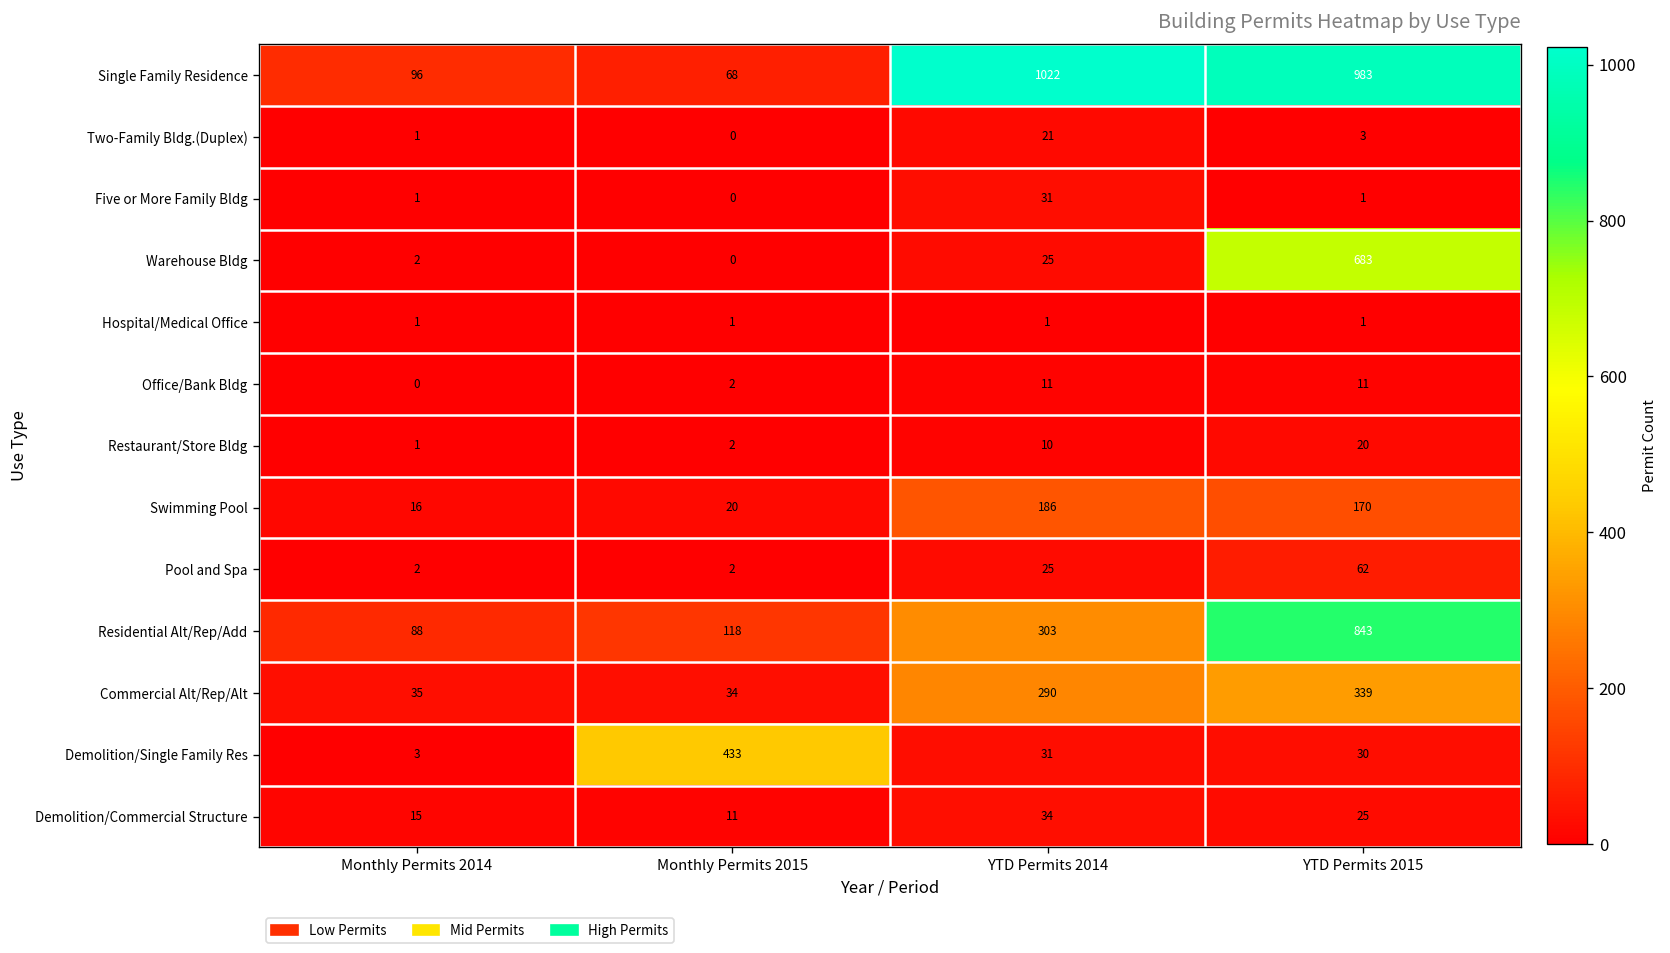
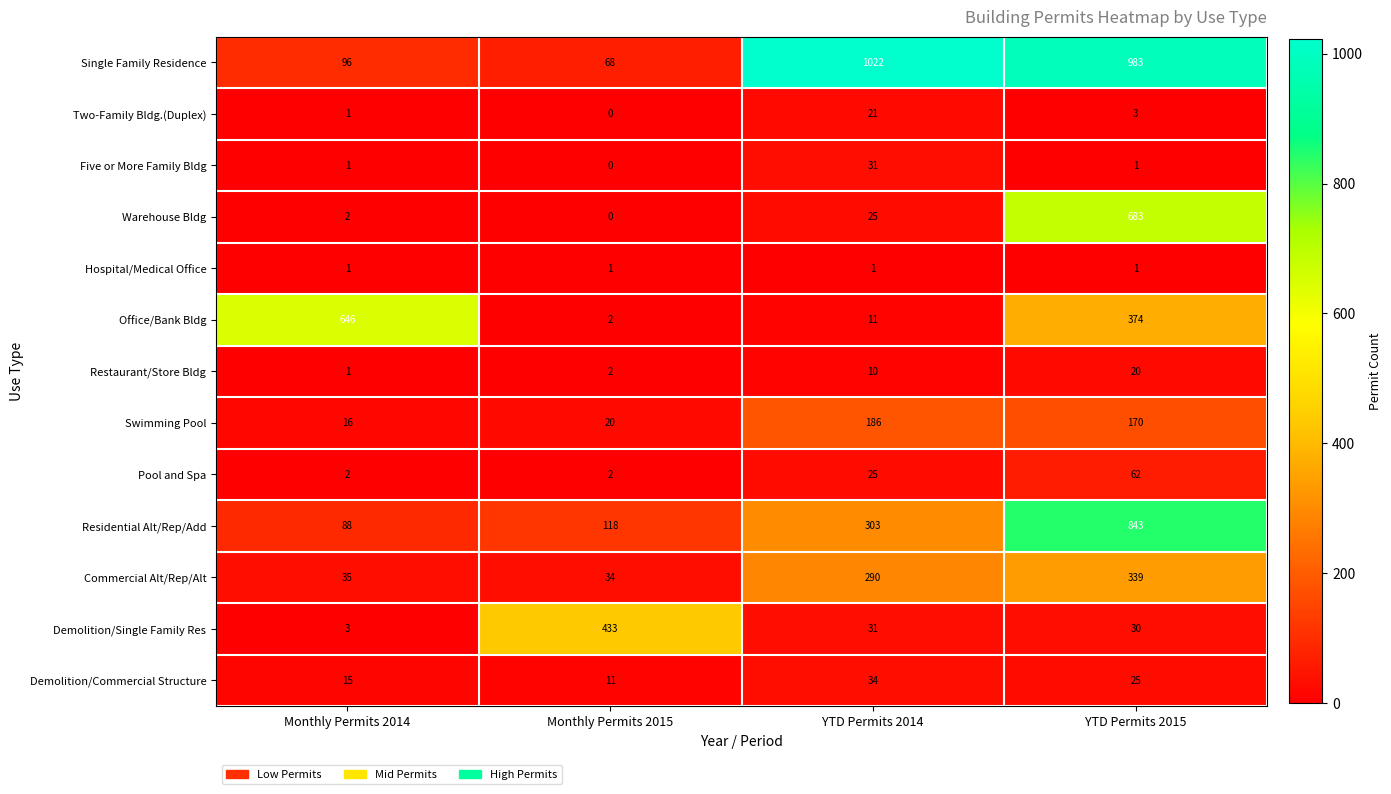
Office/Bank Bldg, Monthly Permits 2014: 0 -> 646
Office/Bank Bldg, YTD Permits 2015: 11 -> 374
